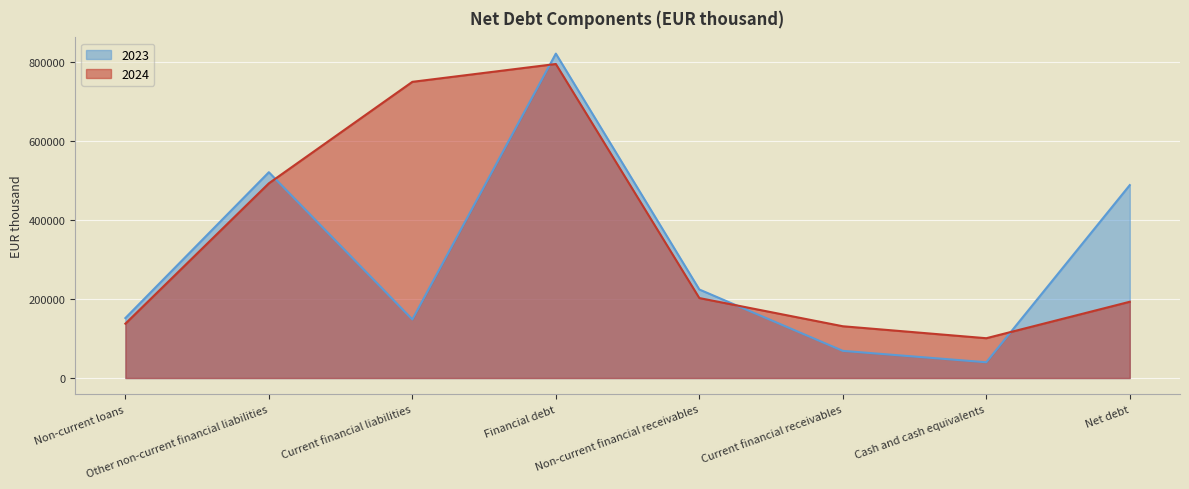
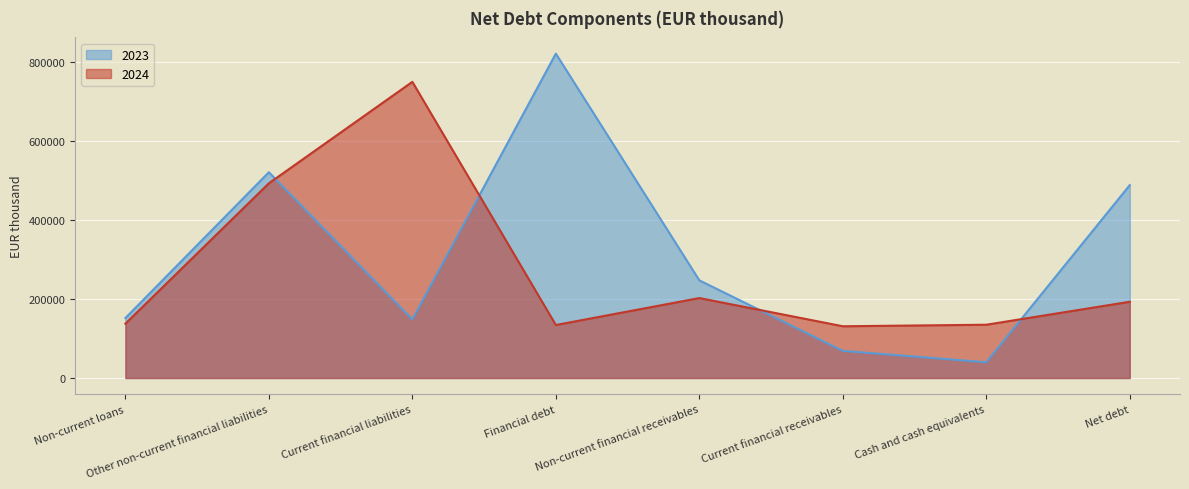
2024, Financial debt: 800000 -> 130000
2023, Non-current financial receivables: 220000 -> 250000
2024, Cash and cash equivalents: 100000 -> 130000
